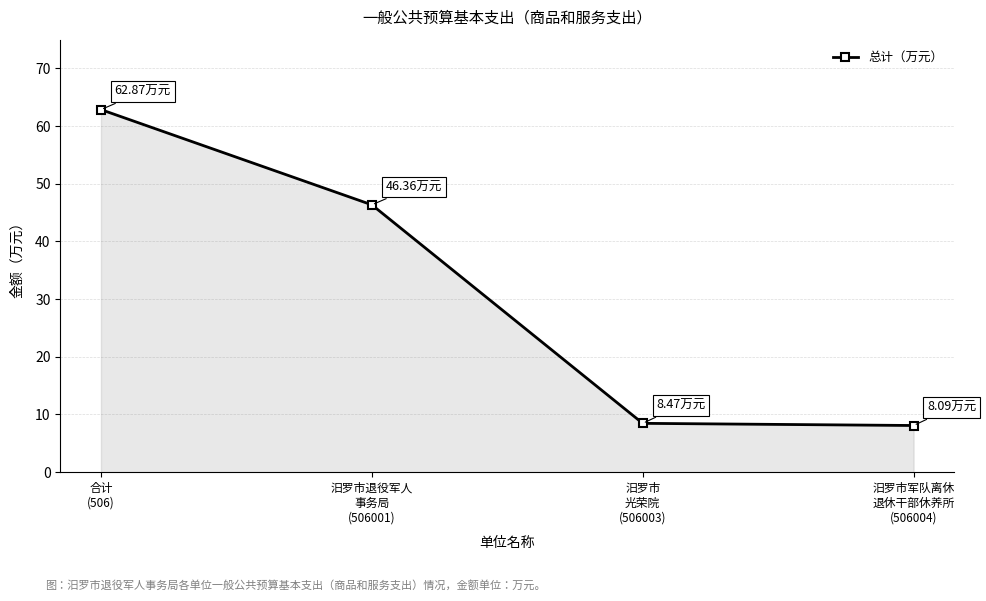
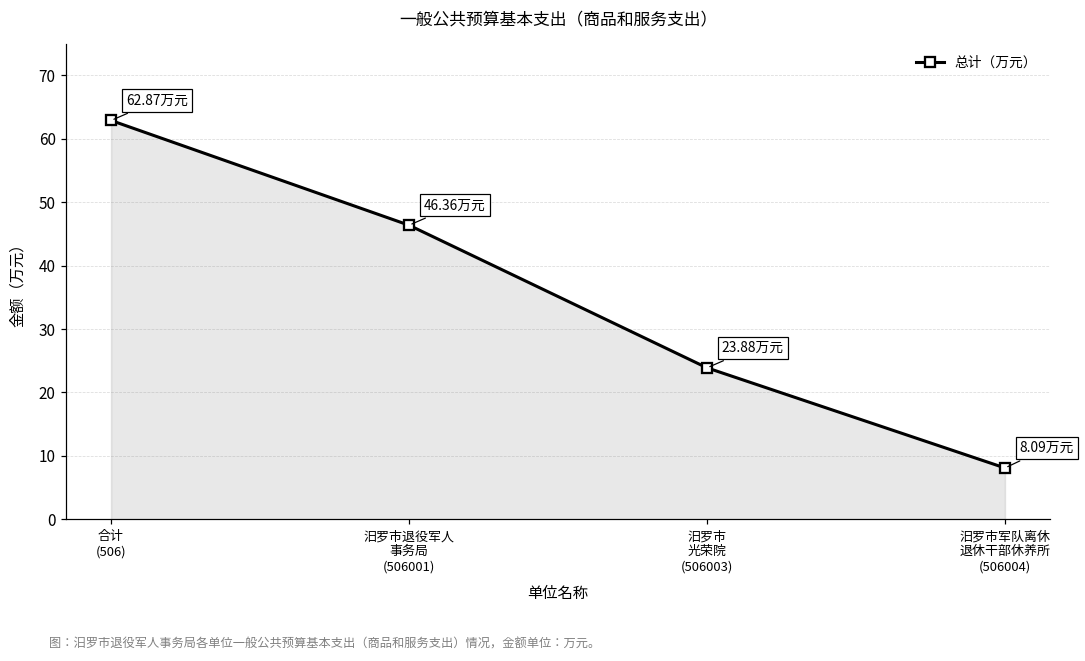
汨罗市 光荣院 (506003): 8.47 -> 23.88
